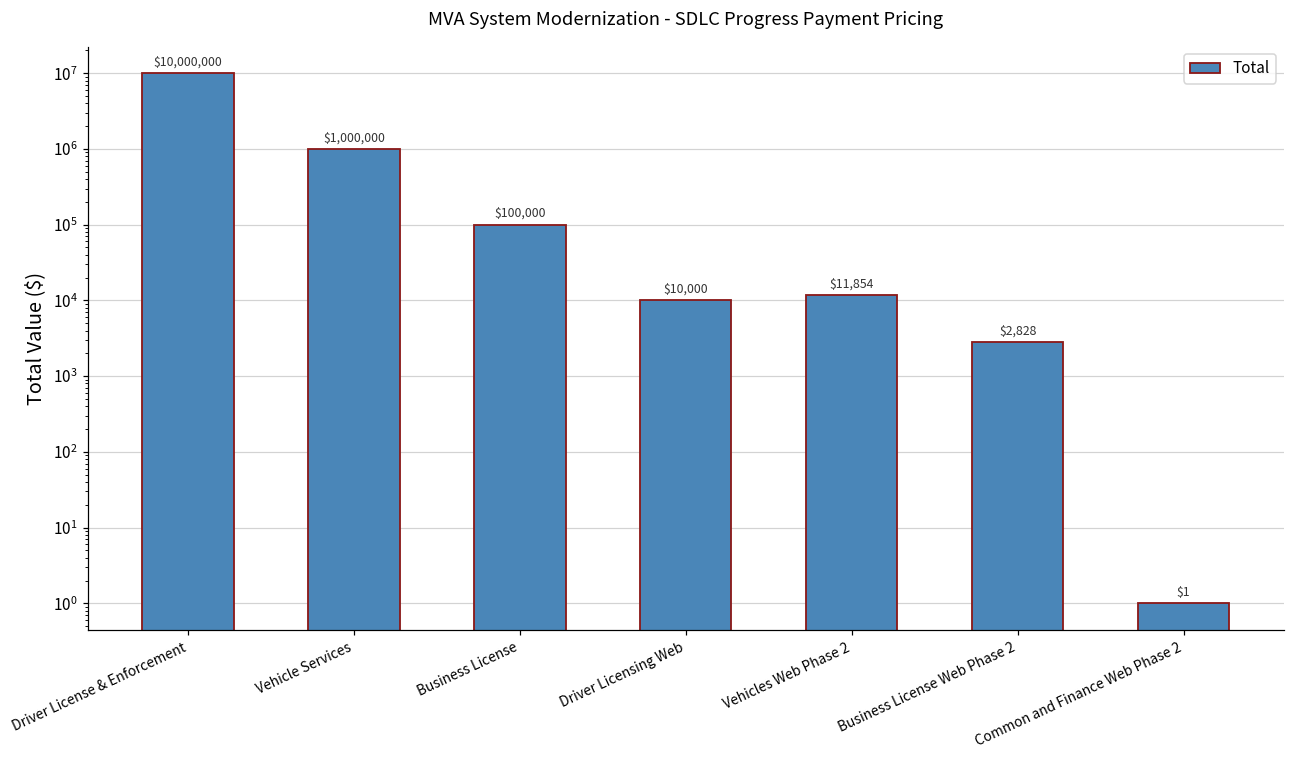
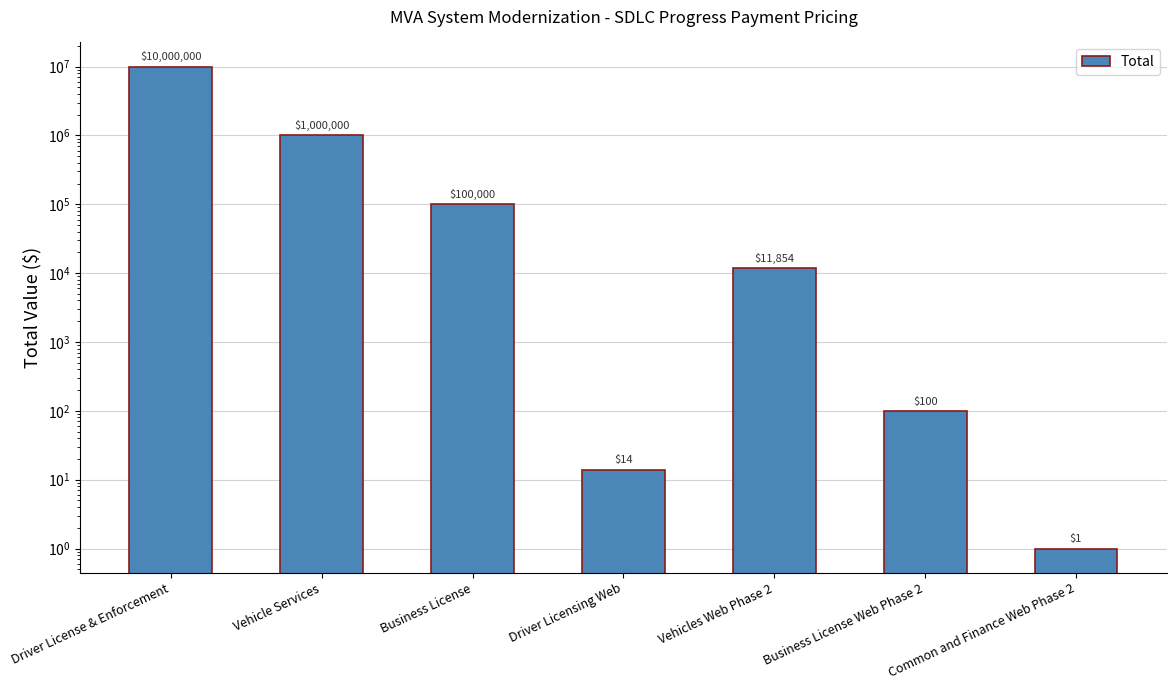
Driver Licensing Web: $10,000 -> $14
Business License Web Phase 2: $2,828 -> $100
